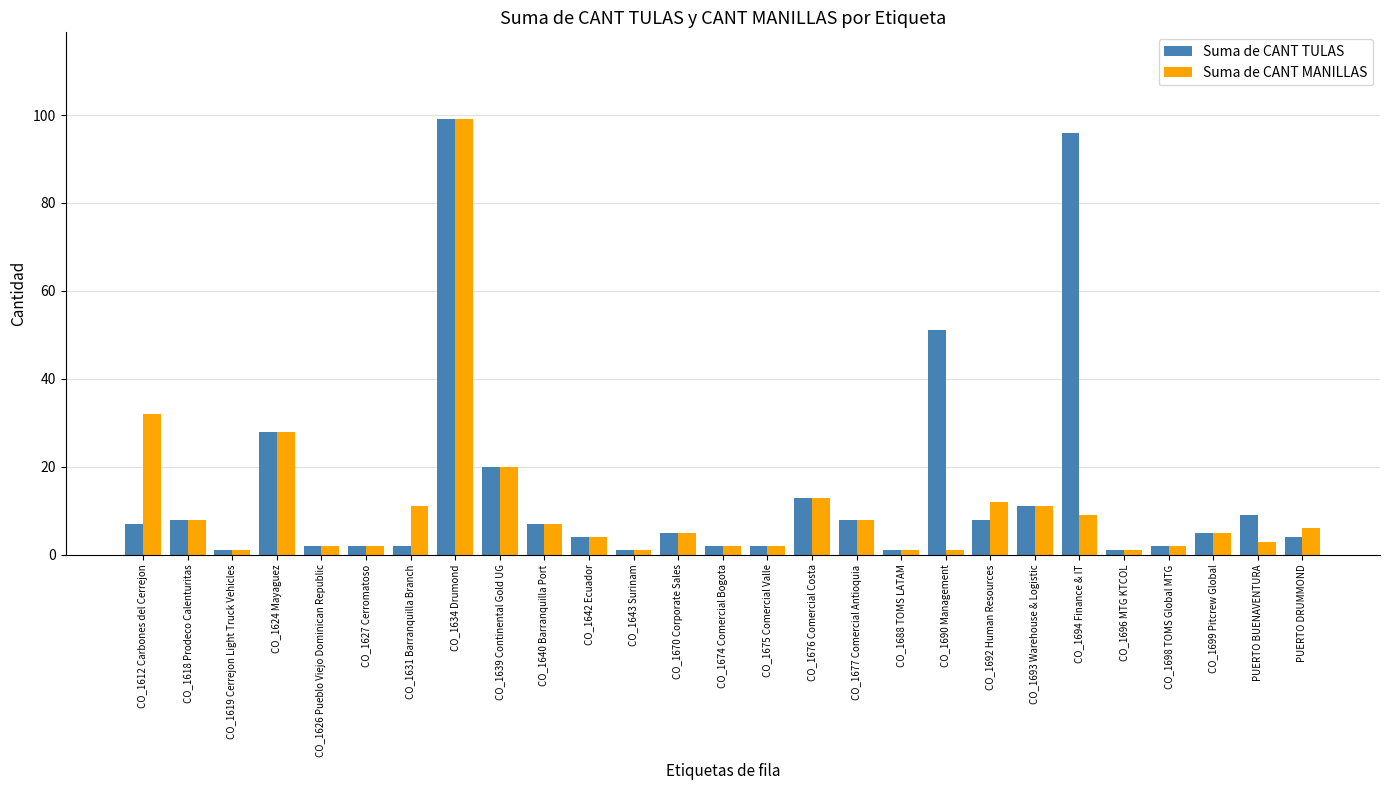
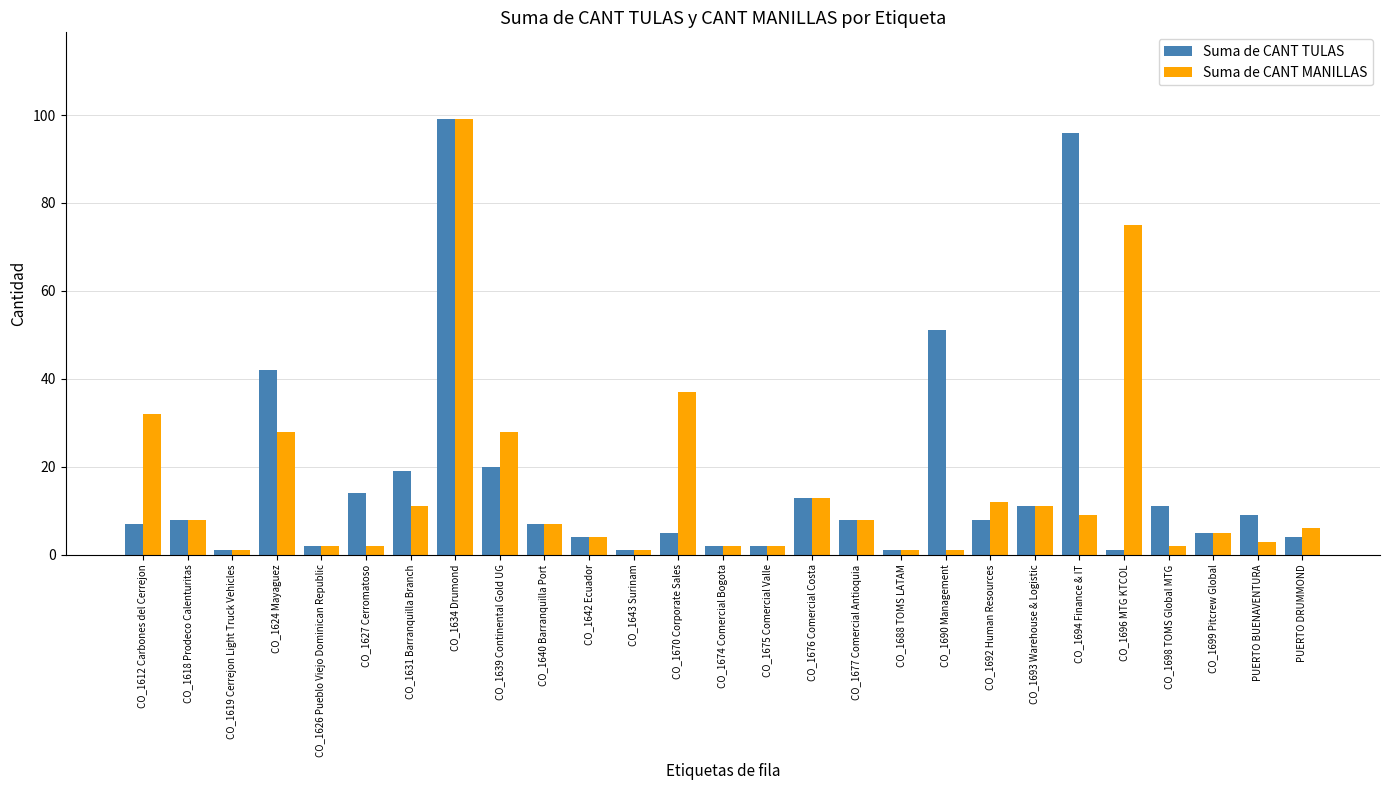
Suma de CANT TULAS, CO_1624 Mayaguez: 28 -> 42
Suma de CANT TULAS, CO_1627 Cerromatoso: 2 -> 14
Suma de CANT TULAS, CO_1631 Barranquilla Branch: 2 -> 19
Suma de CANT MANILLAS, CO_1639 Continental Gold UG: 20 -> 28
Suma de CANT MANILLAS, CO_1670 Corporate Sales: 5 -> 37
Suma de CANT MANILLAS, CO_1696 MTG KTCOL: 1 -> 75
Suma de CANT TULAS, CO_1698 TOMS Global MTG: 2 -> 11
